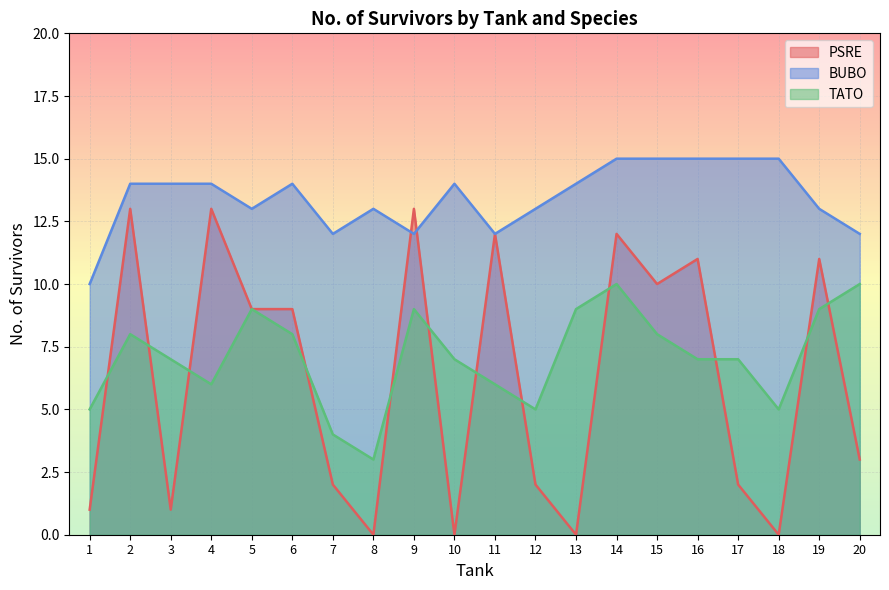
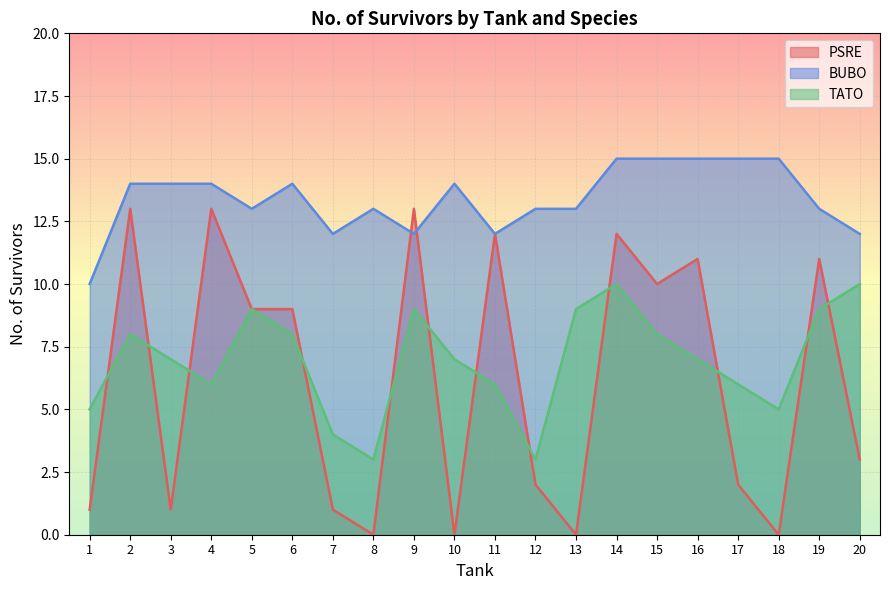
PSRE, 7: 2 -> 1
TATO, 12: 5 -> 3
BUBO, 13: 14 -> 13
TATO, 17: 7 -> 6
